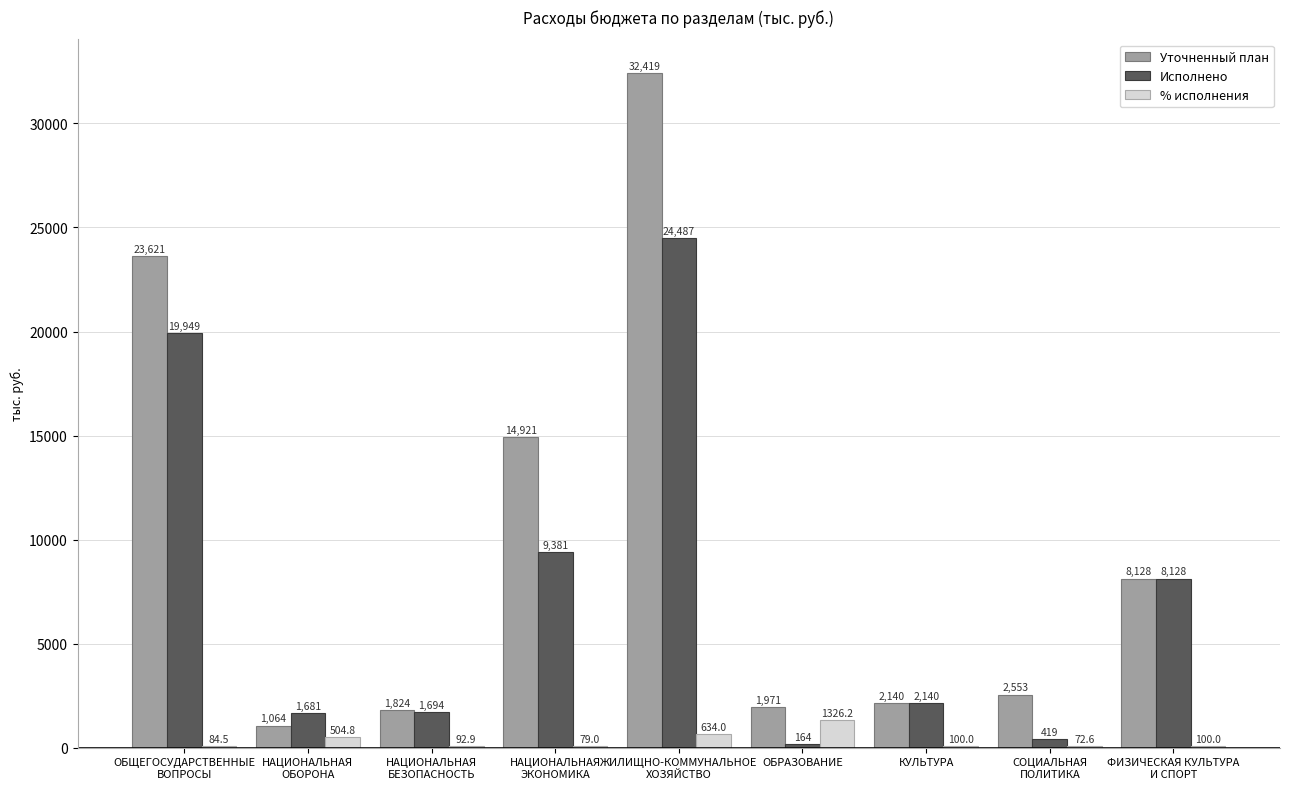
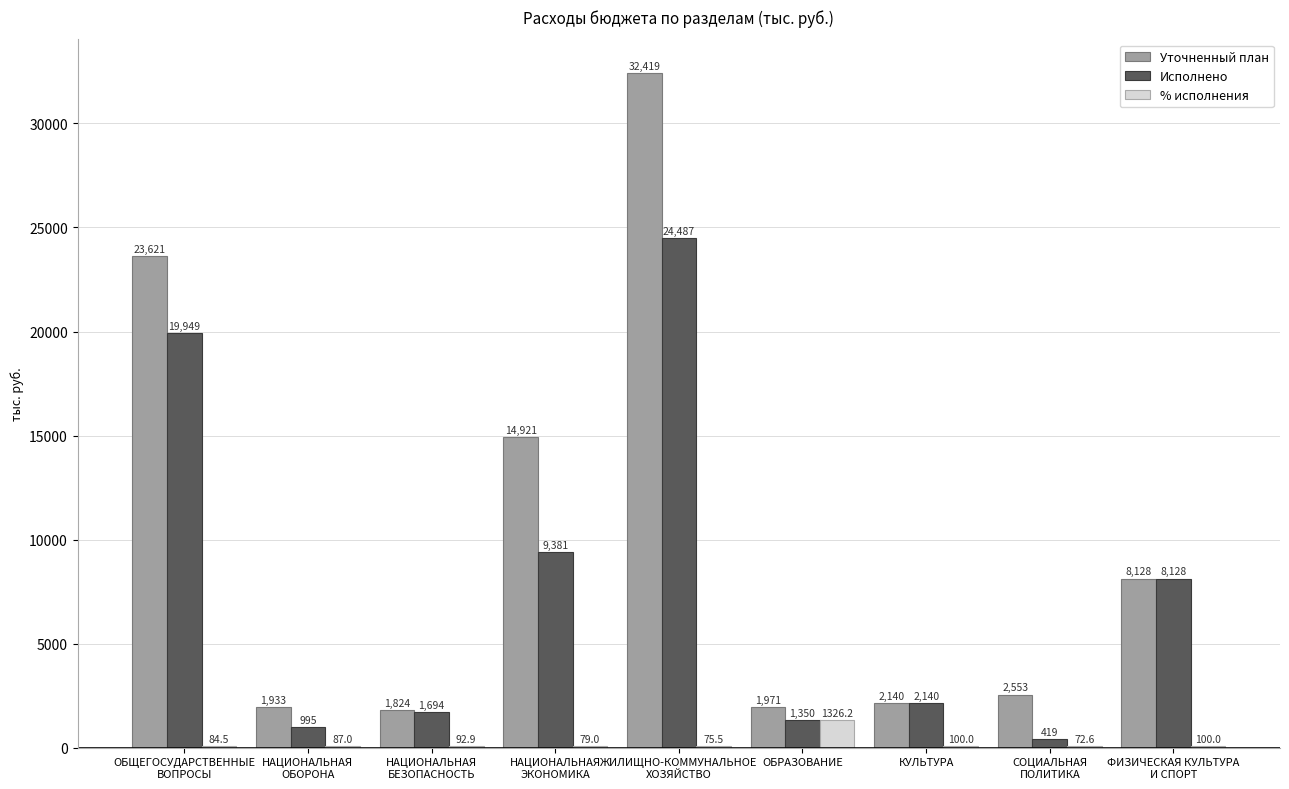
Уточненный план, НАЦИОНАЛЬНАЯ ОБОРОНА: 1,064 -> 1,933
Исполнено, НАЦИОНАЛЬНАЯ ОБОРОНА: 1,681 -> 995
% исполнения, НАЦИОНАЛЬНАЯ ОБОРОНА: 504.8 -> 87.0
% исполнения, ЖИЛИЩНО-КОММУНАЛЬНОЕ ХОЗЯЙСТВО: 634.0 -> 75.5
Исполнено, ОБРАЗОВАНИЕ: 164 -> 1,350
